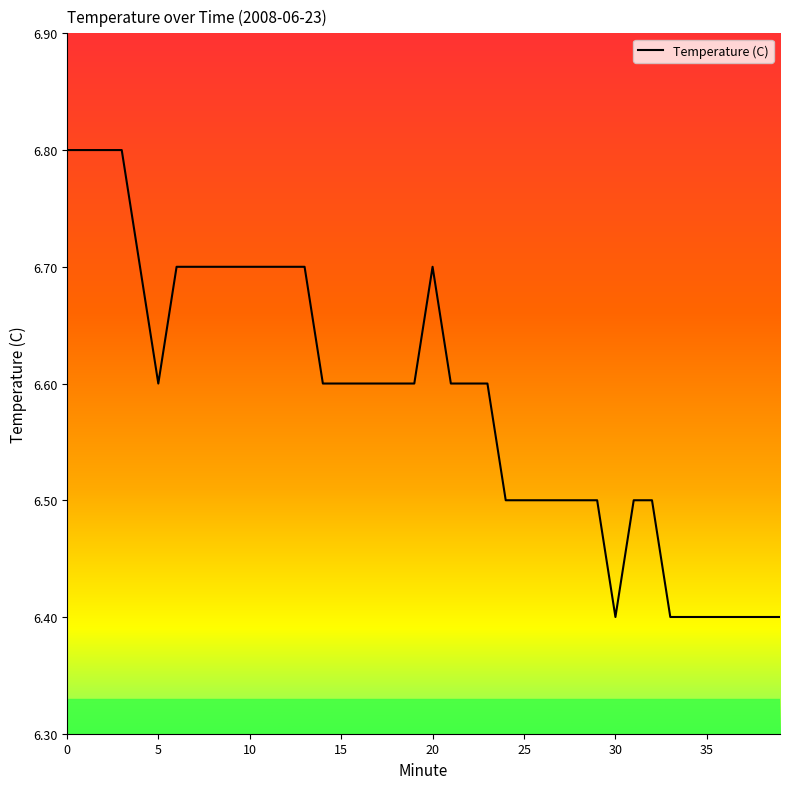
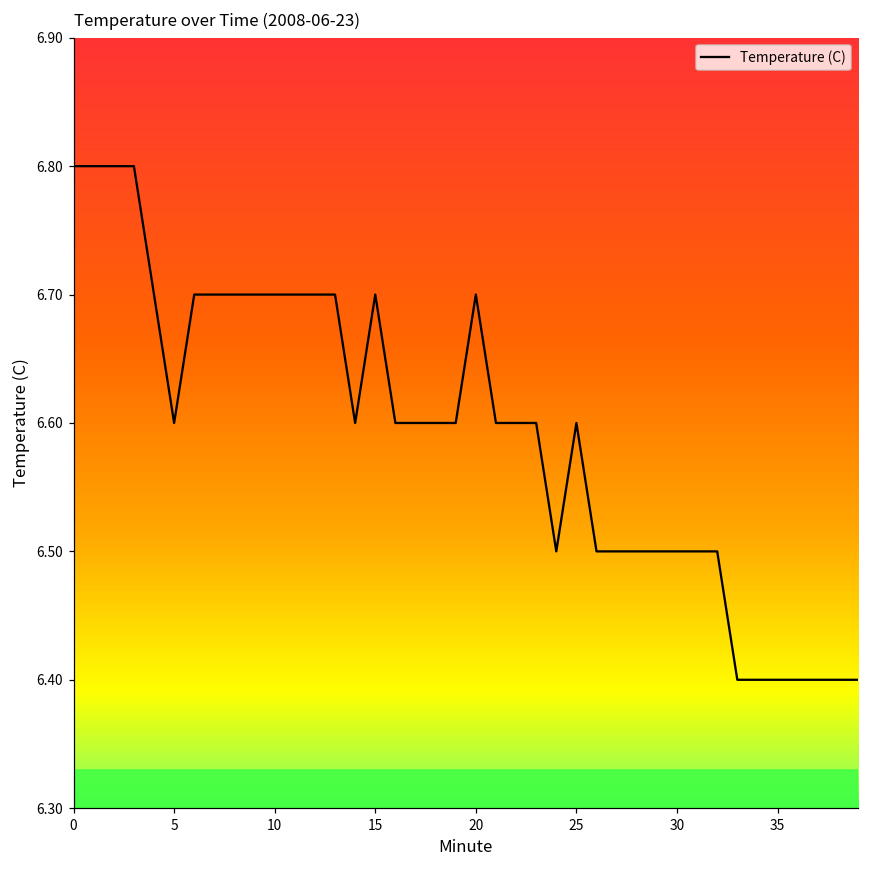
15: 6.6 -> 6.7
25: 6.5 -> 6.6
30: 6.4 -> 6.5
